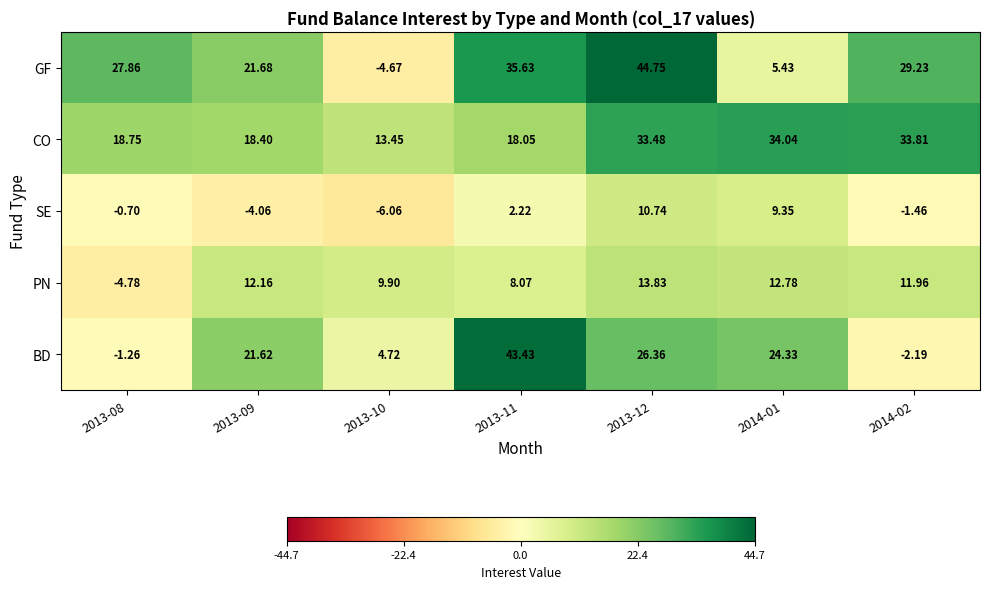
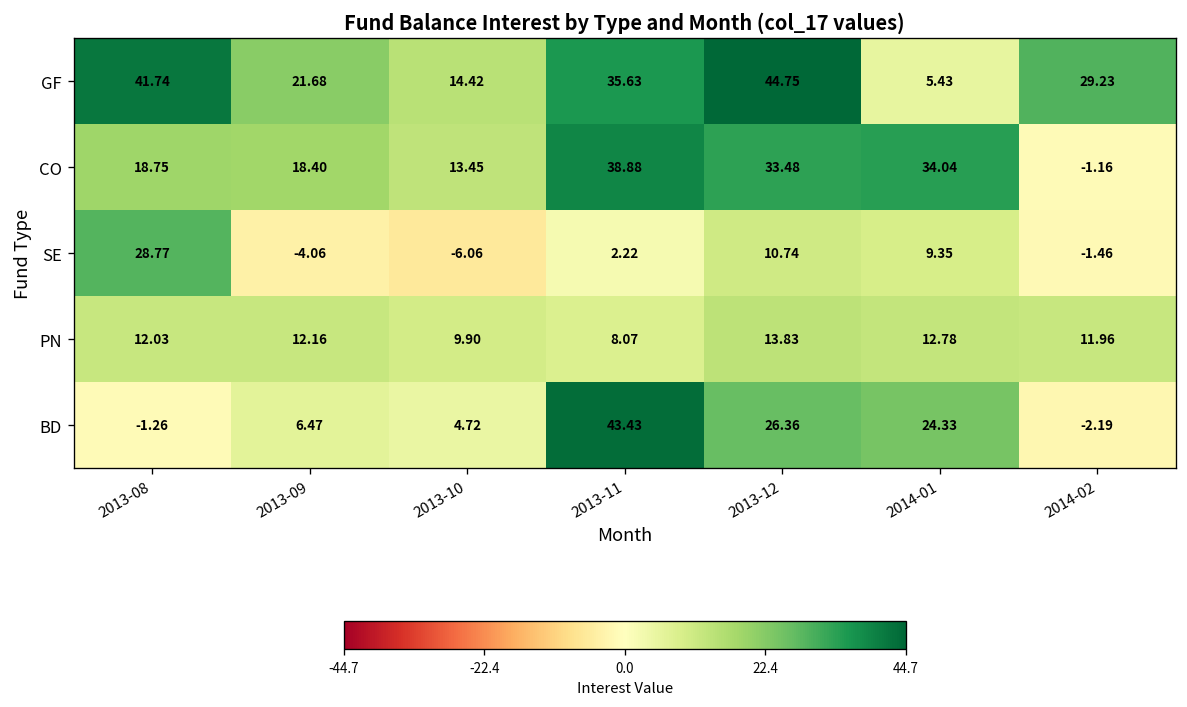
GF, 2013-08: 27.86 -> 41.74
GF, 2013-10: -4.67 -> 14.42
CO, 2013-11: 18.05 -> 38.88
CO, 2014-02: 33.81 -> -1.16
SE, 2013-08: -0.70 -> 28.77
PN, 2013-08: -4.78 -> 12.03
BD, 2013-09: 21.62 -> 6.47
